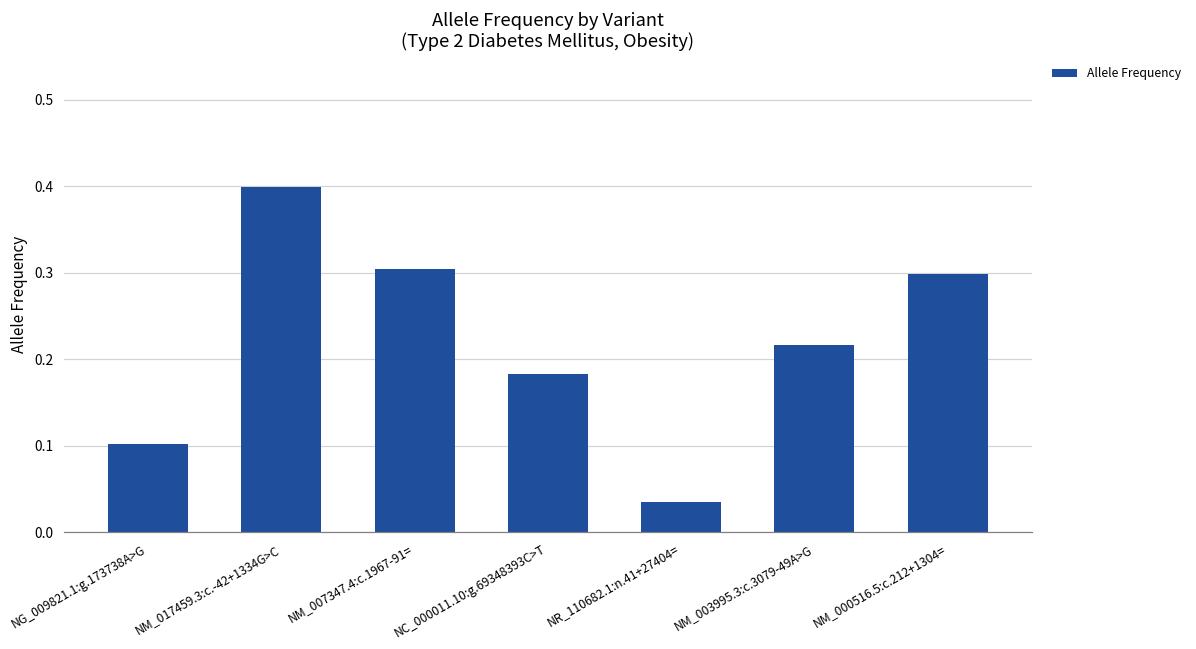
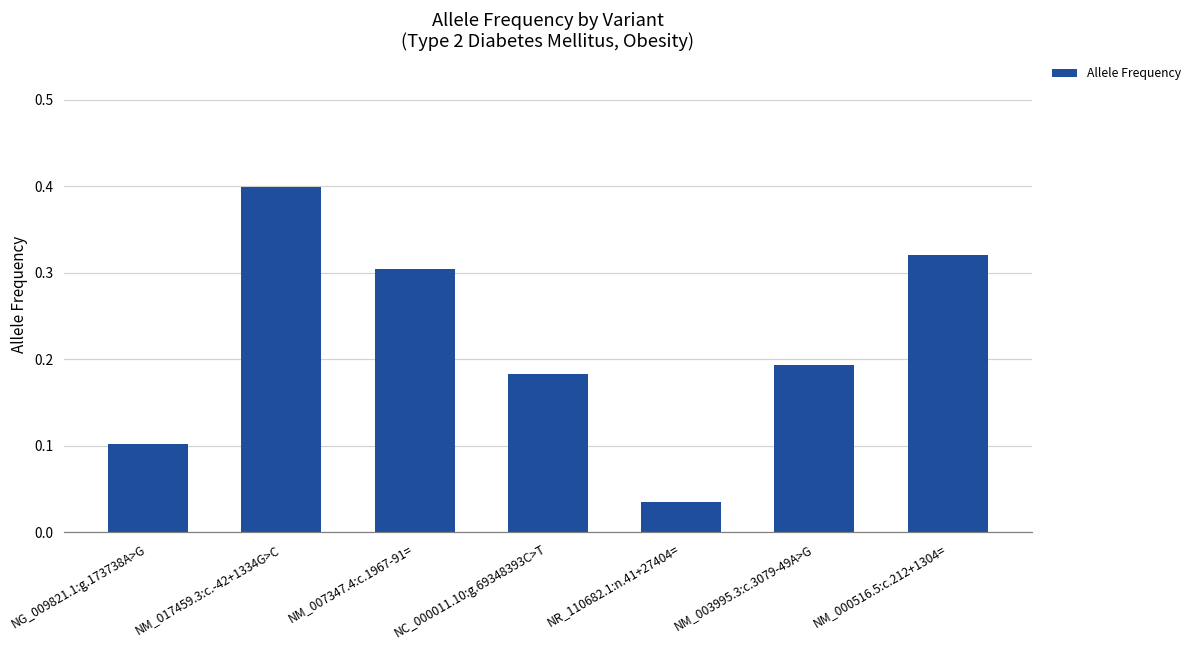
NM_003995.3:c.3079-49A>G: 0.22 -> 0.19
NM_000516.5:c.212+1304=: 0.30 -> 0.32
